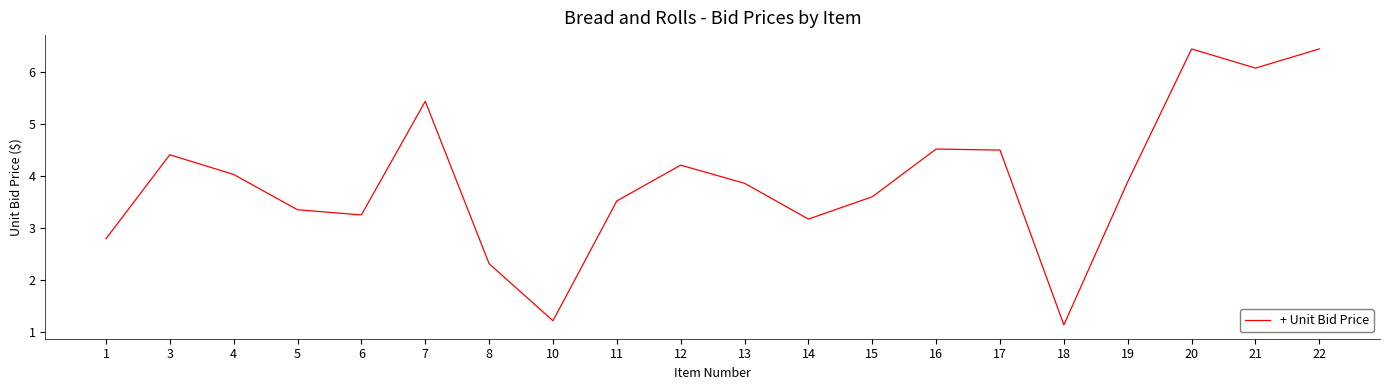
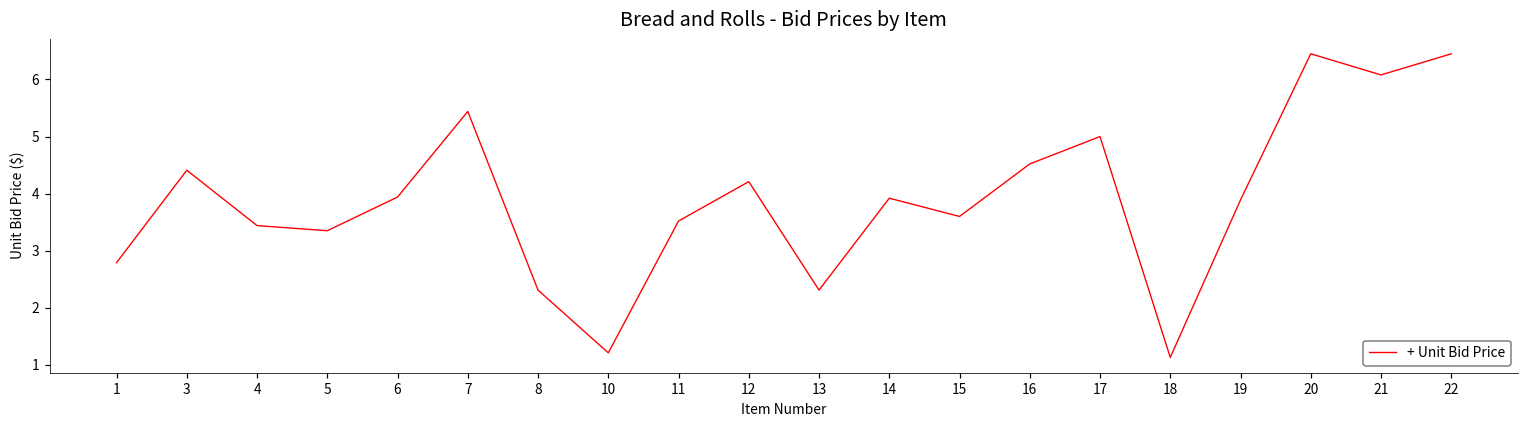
4: 4.0 -> 3.4
6: 3.3 -> 3.9
13: 3.9 -> 2.3
14: 3.2 -> 3.9
17: 4.5 -> 5.0
